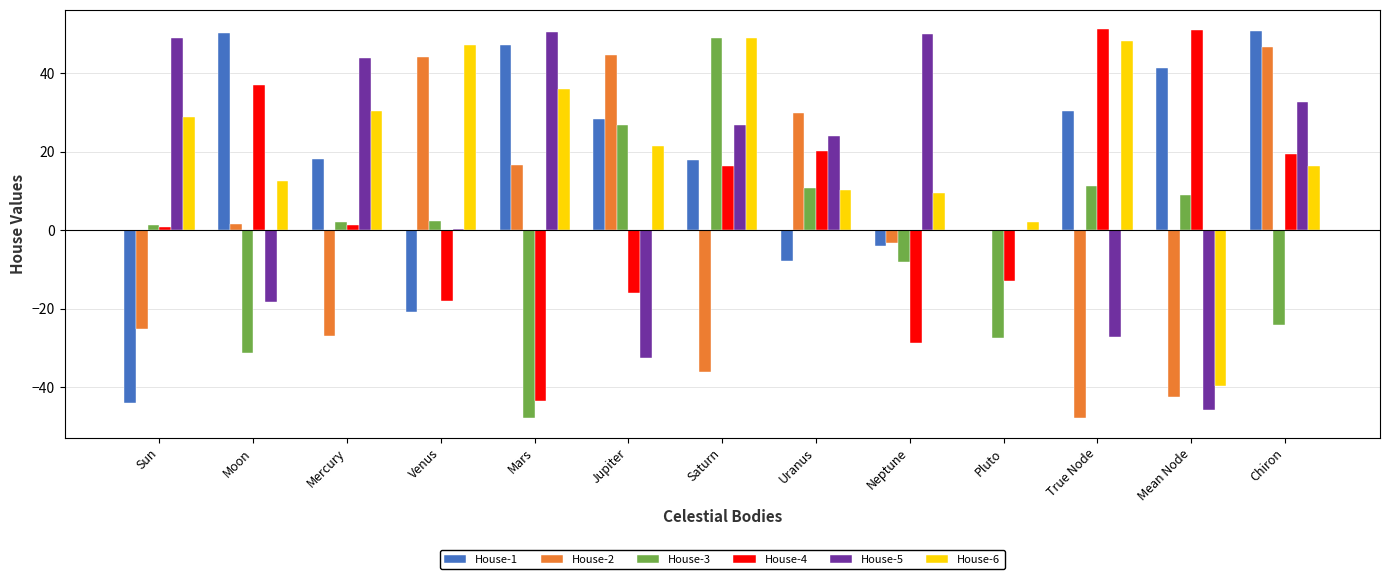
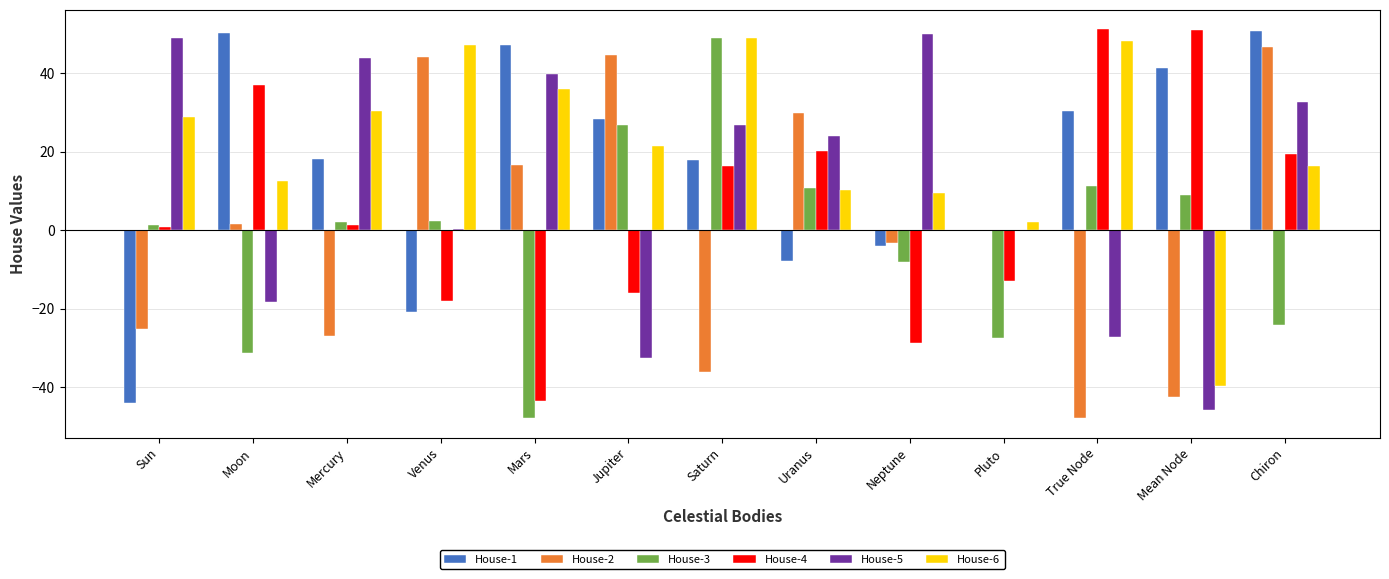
House-5, Mars: 50 -> 40
